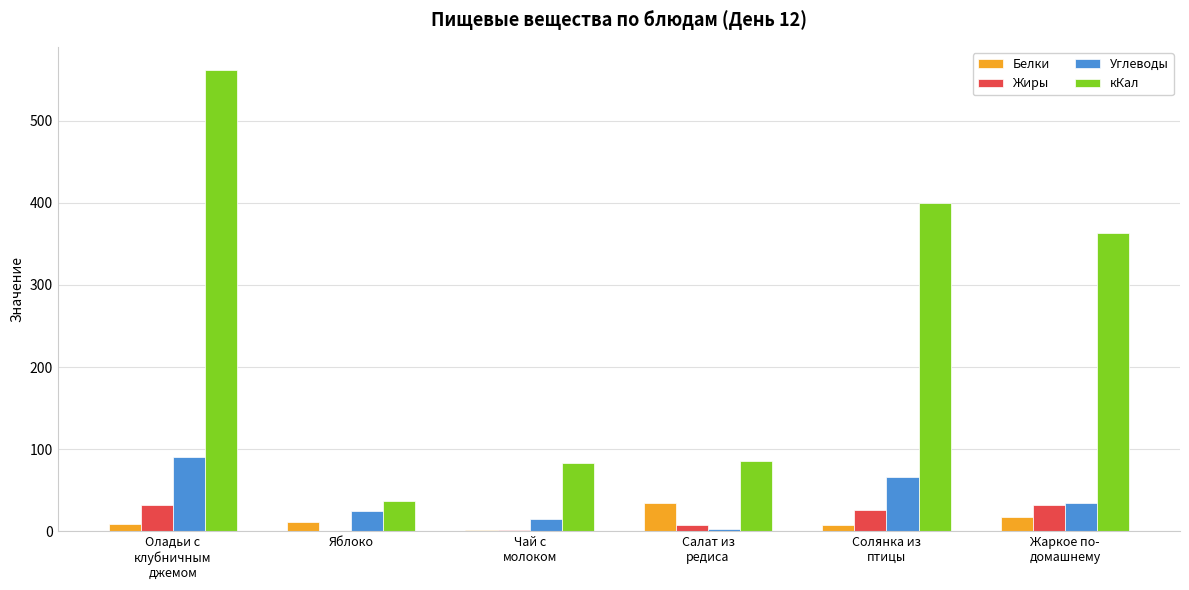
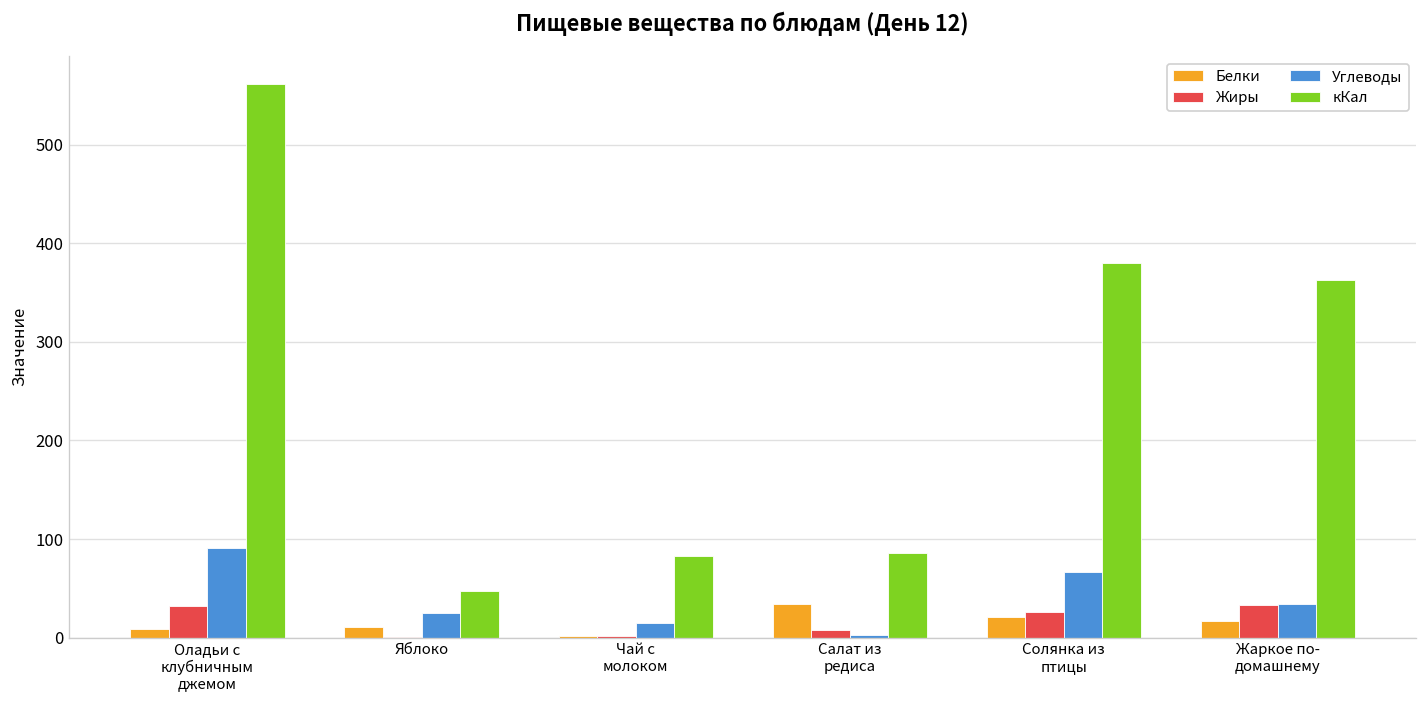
кКал, Яблоко: 40 -> 50
Белки, Солянка из птицы: 10 -> 20
кКал, Солянка из птицы: 400 -> 380
